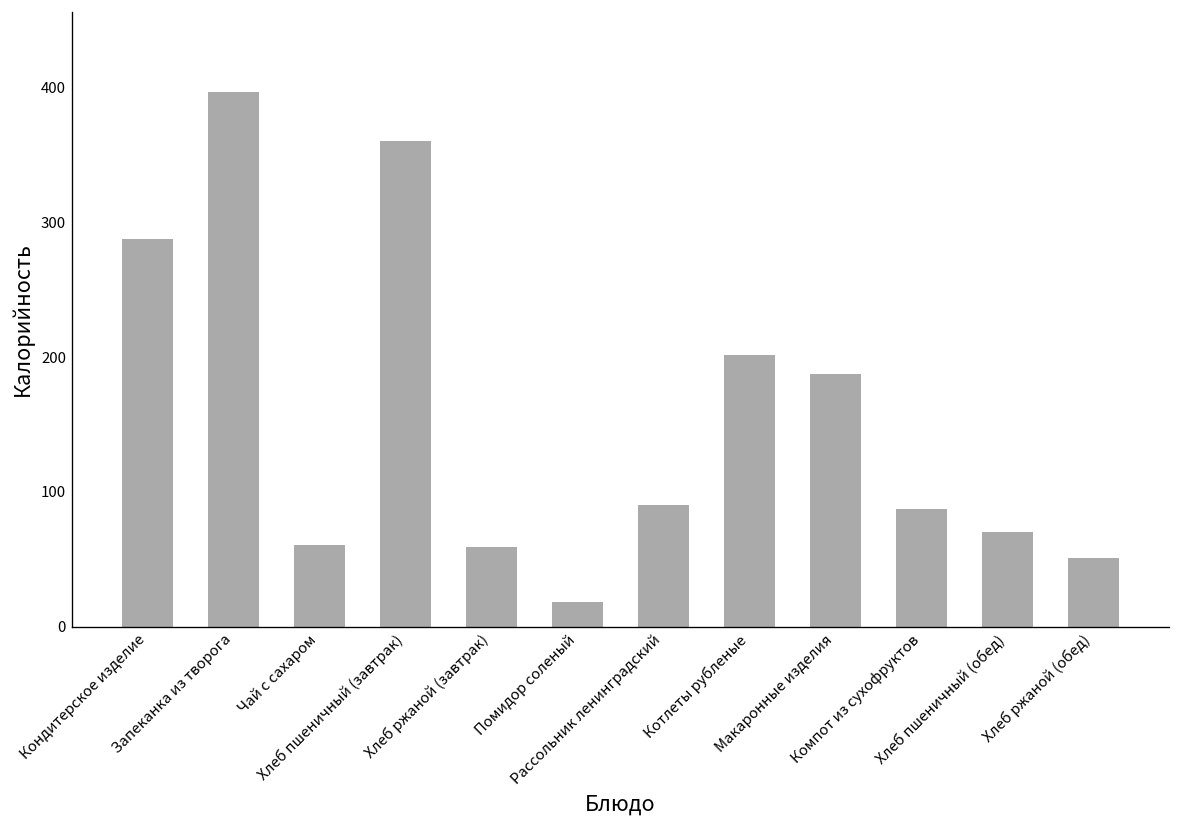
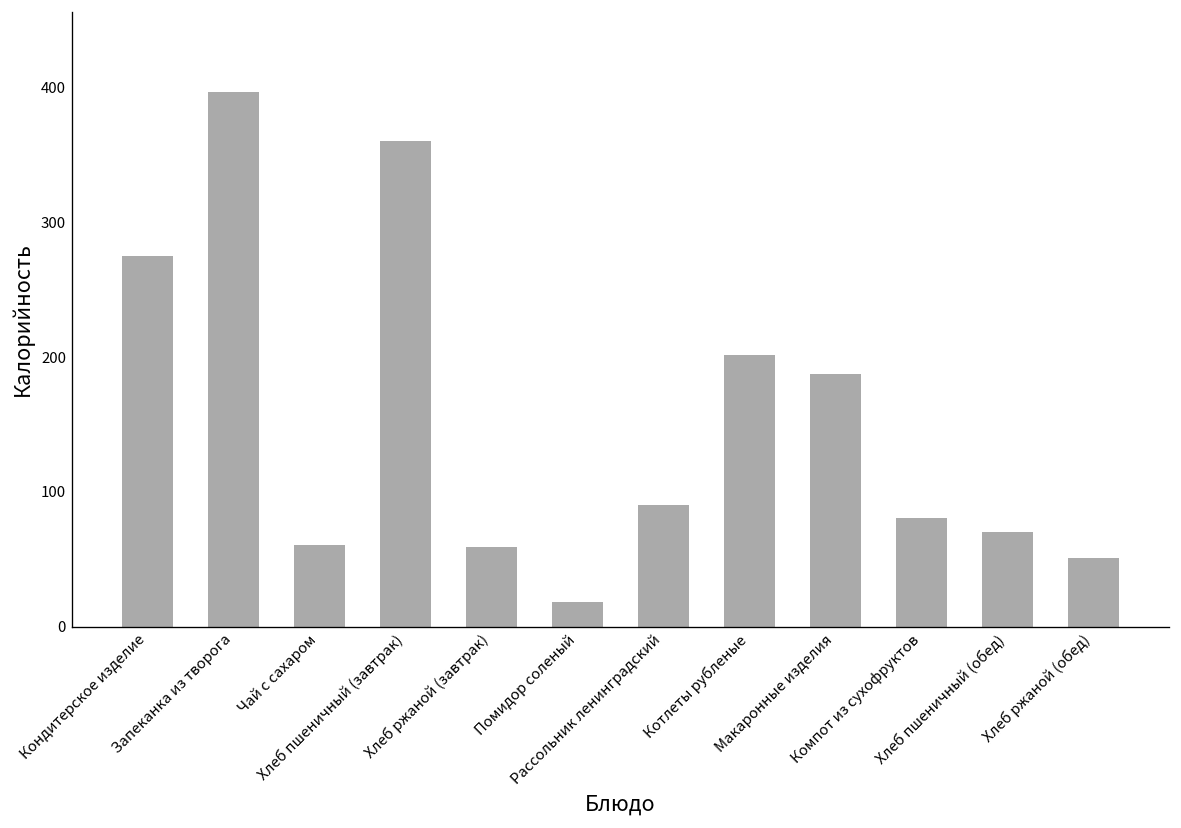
Кондитерское изделие: 288 -> 275
Компот из сухофруктов: 88 -> 80
